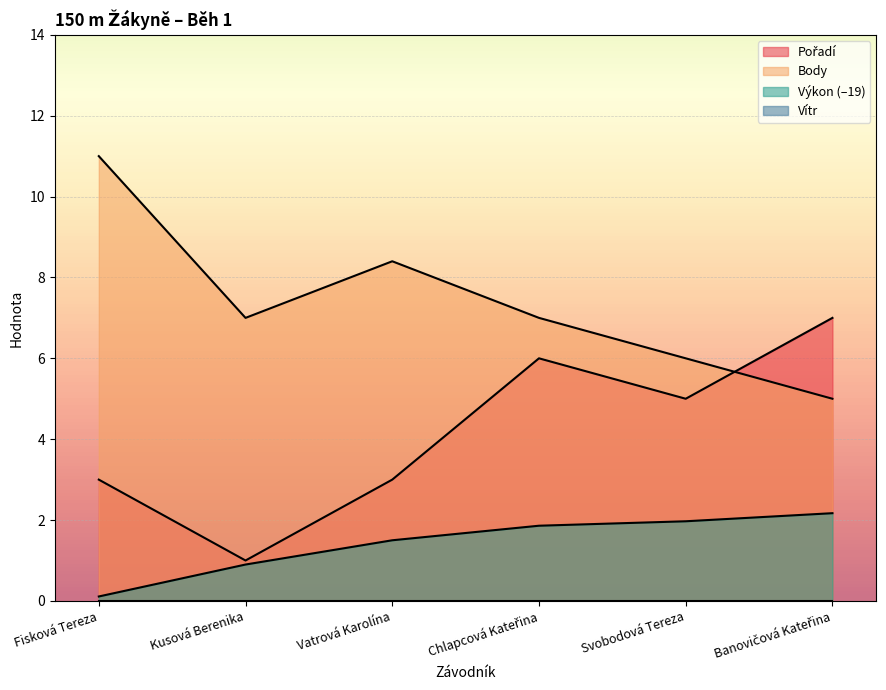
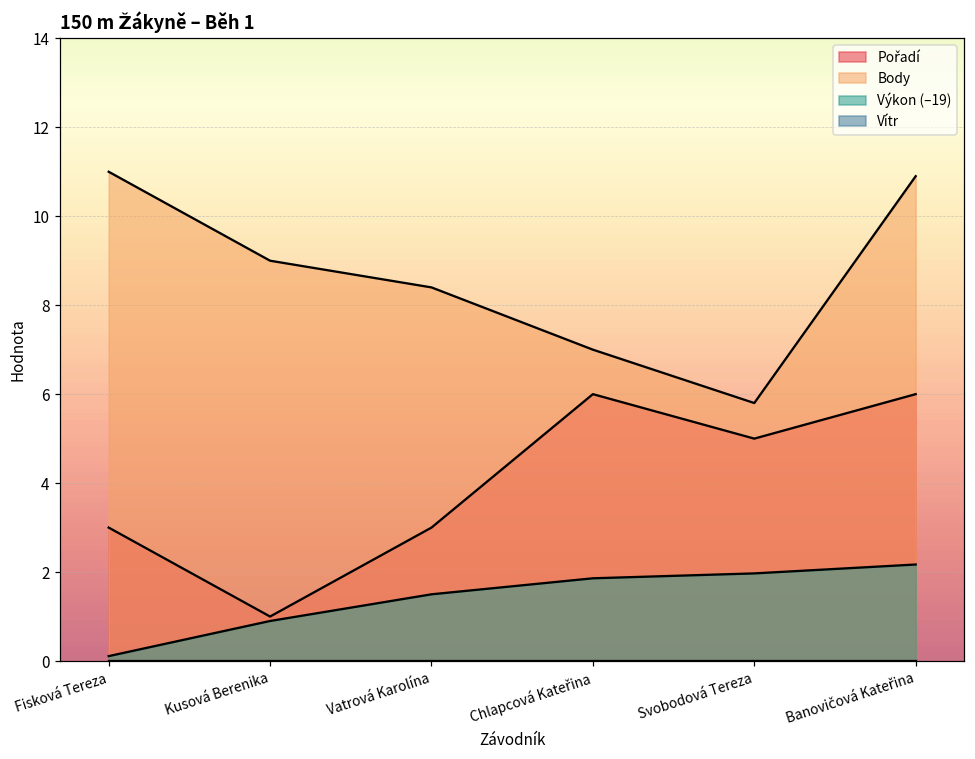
Body, Kusová Berenika: 7 -> 9
Body, Svobodová Tereza: 6.0 -> 5.8
Pořadí, Banovičová Kateřina: 7 -> 6
Body, Banovičová Kateřina: 5.0 -> 10.9
